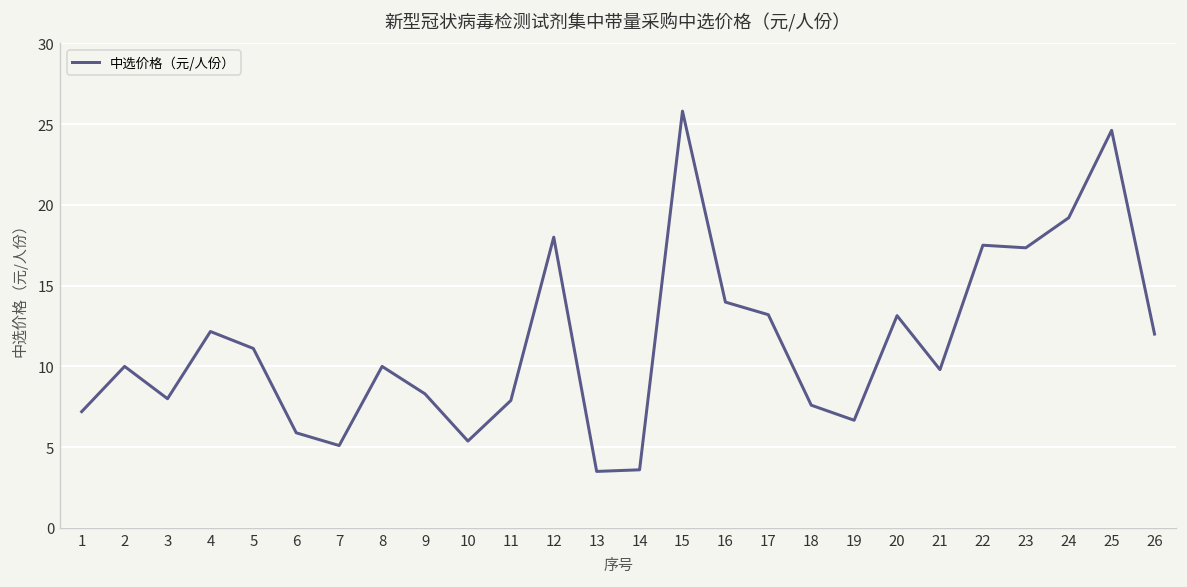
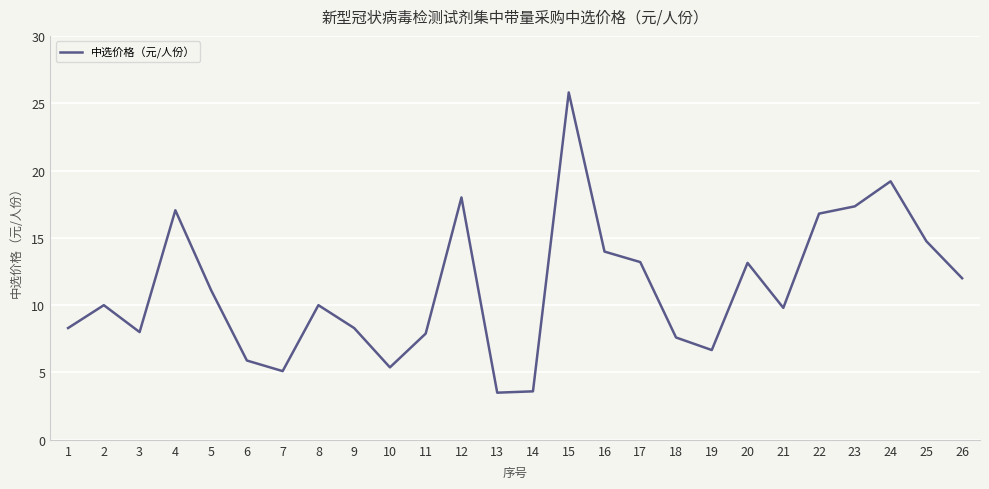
1: 7.2 -> 8.3
4: 12.2 -> 17.1
22: 17.5 -> 16.8
25: 24.6 -> 14.8
